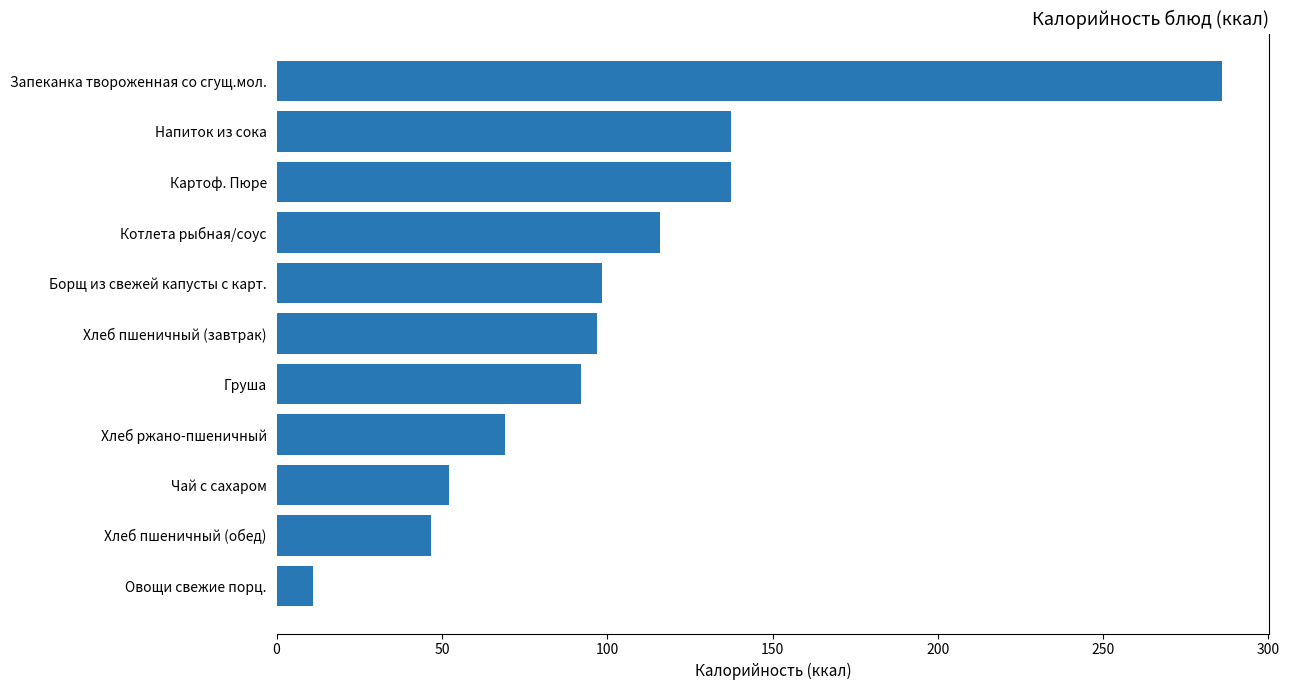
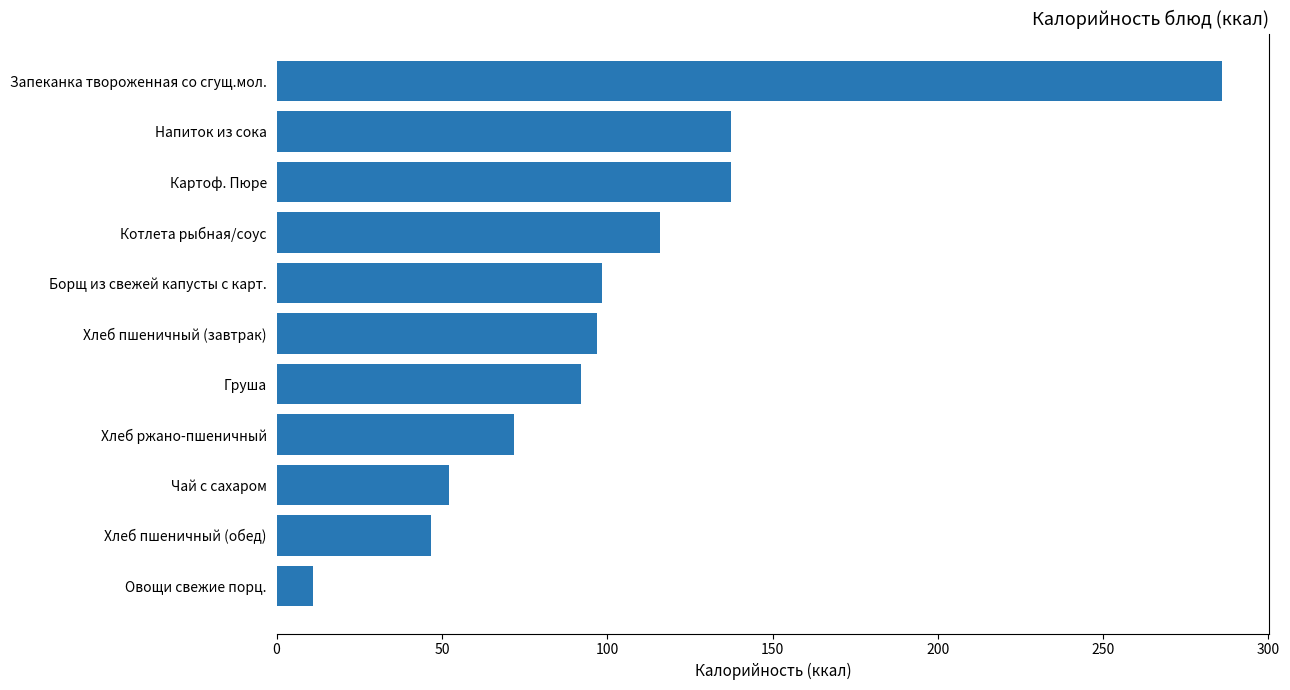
Хлеб ржано-пшеничный: 69 -> 72
